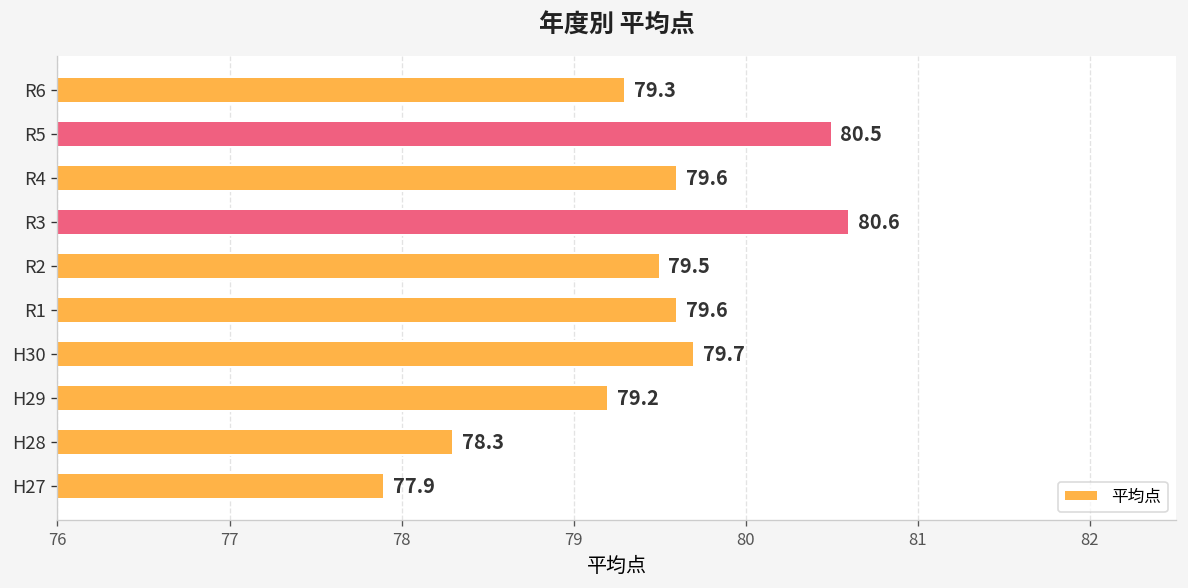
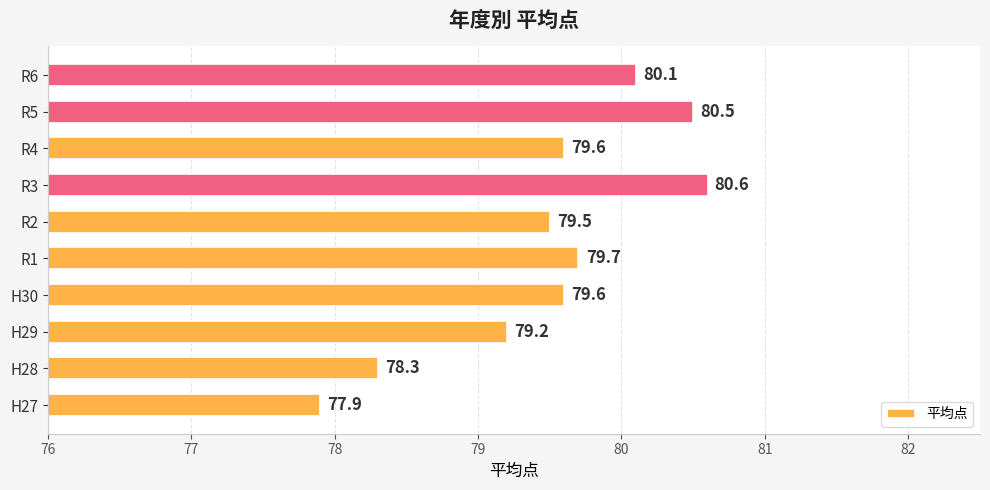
R6: 79.3 -> 80.1
R1: 79.6 -> 79.7
H30: 79.7 -> 79.6
